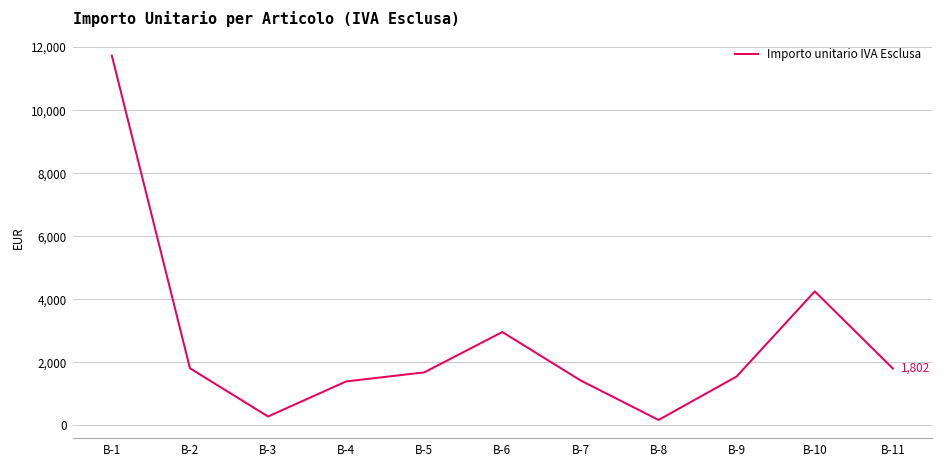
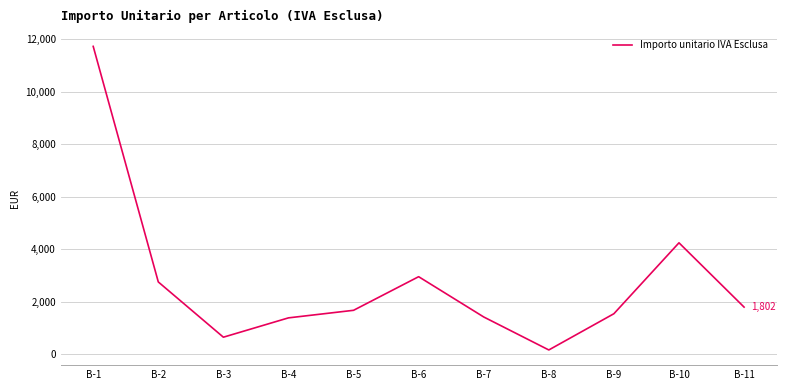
B-2: 1,800 -> 2,800
B-3: 300 -> 700
